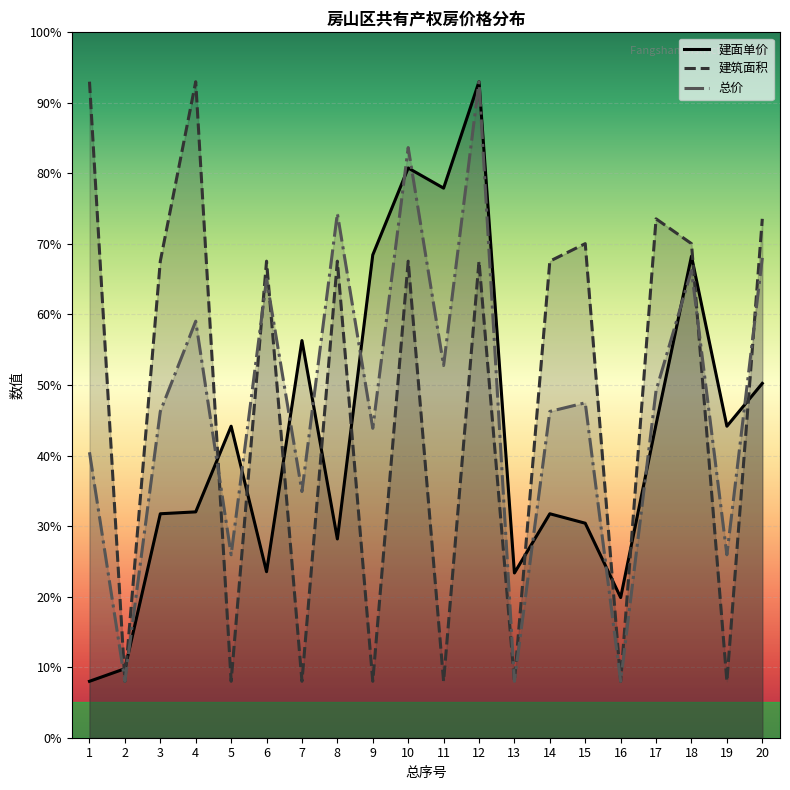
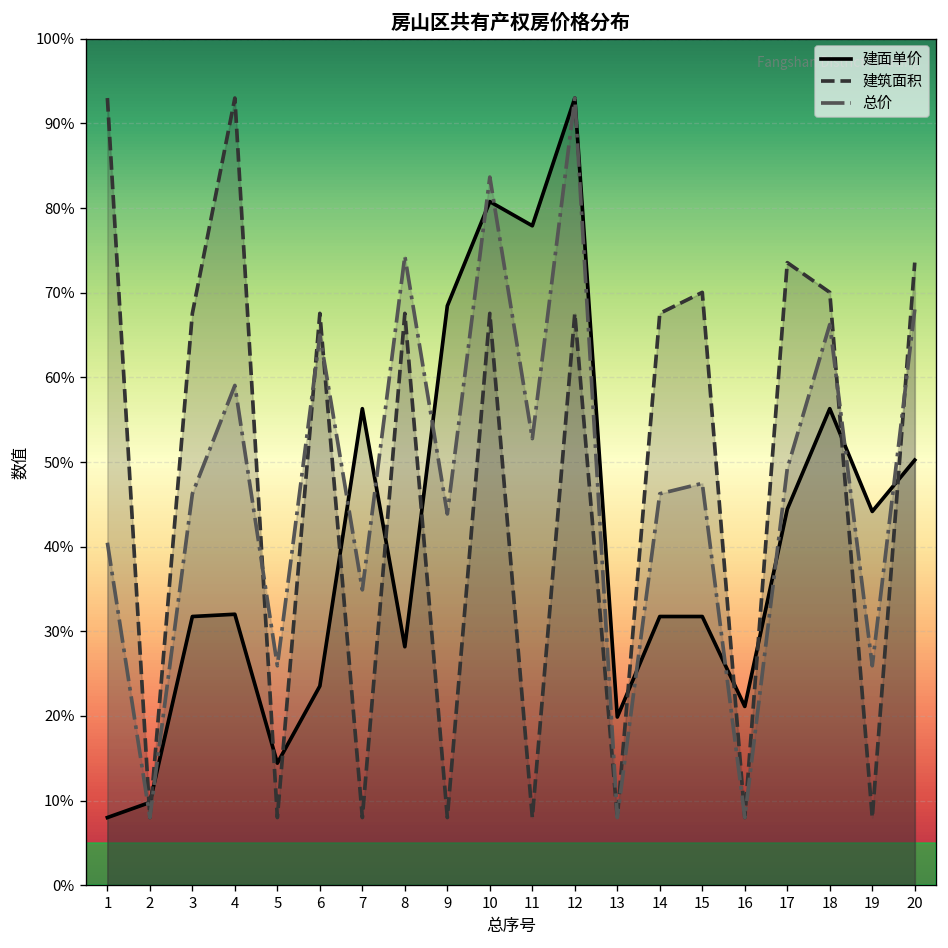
建面单价, 5: 44% -> 14%
建面单价, 13: 23% -> 20%
建面单价, 15: 30% -> 32%
建面单价, 16: 20% -> 21%
建面单价, 18: 68% -> 56%
